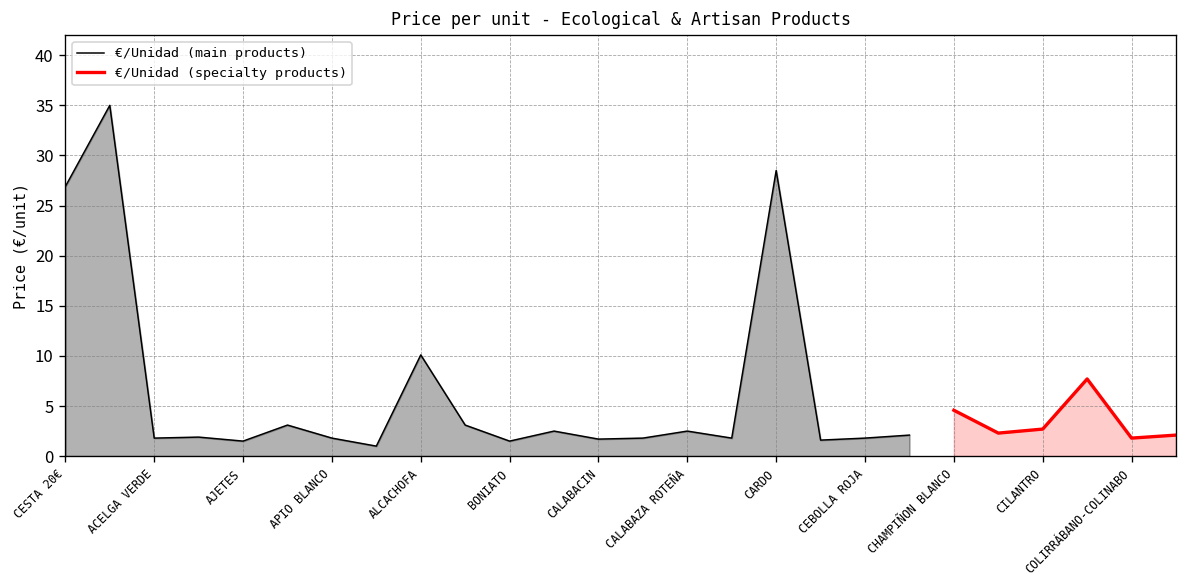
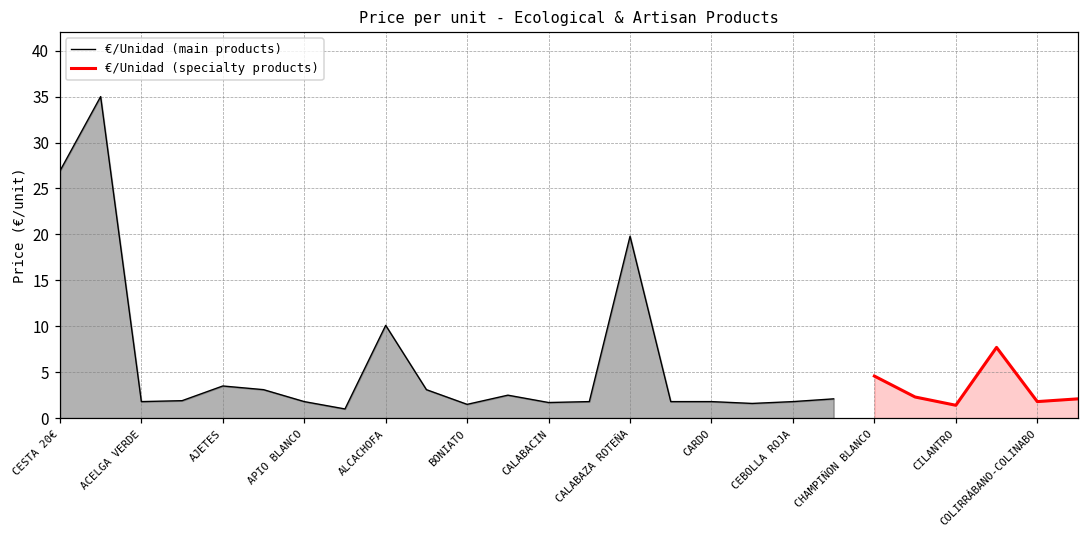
€/Unidad (main products), AJETES: 2 -> 4
€/Unidad (main products), CALABAZA ROTEÑA: 3 -> 20
€/Unidad (main products), CARDO: 29 -> 2
€/Unidad (specialty products), CILANTRO: 3 -> 1
